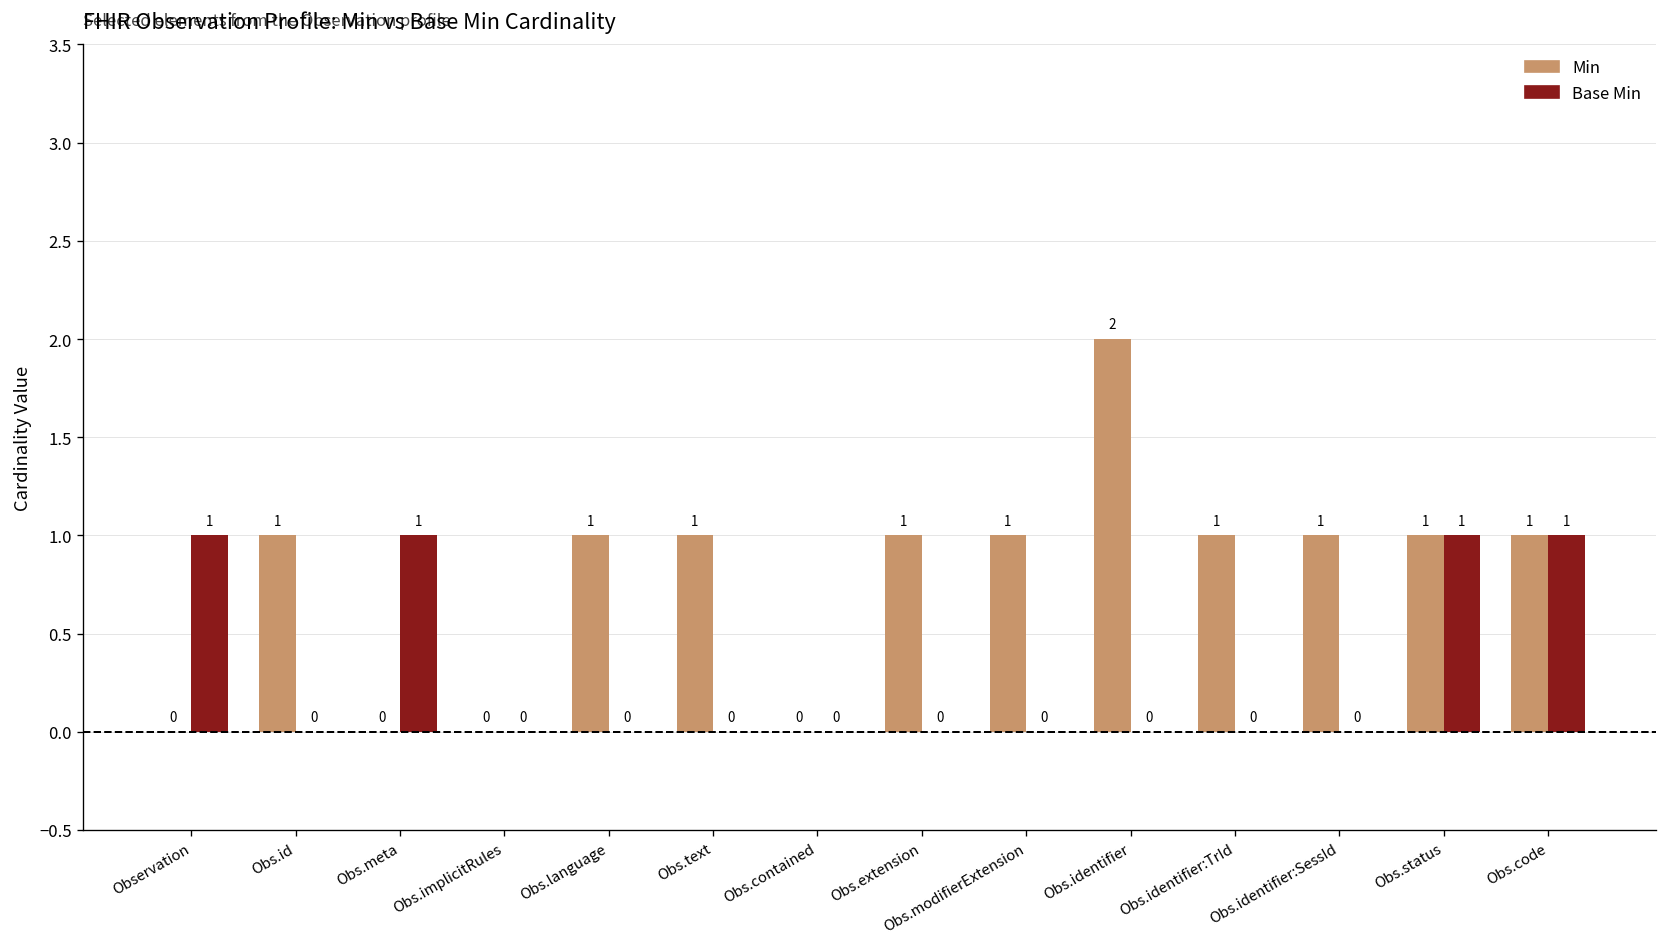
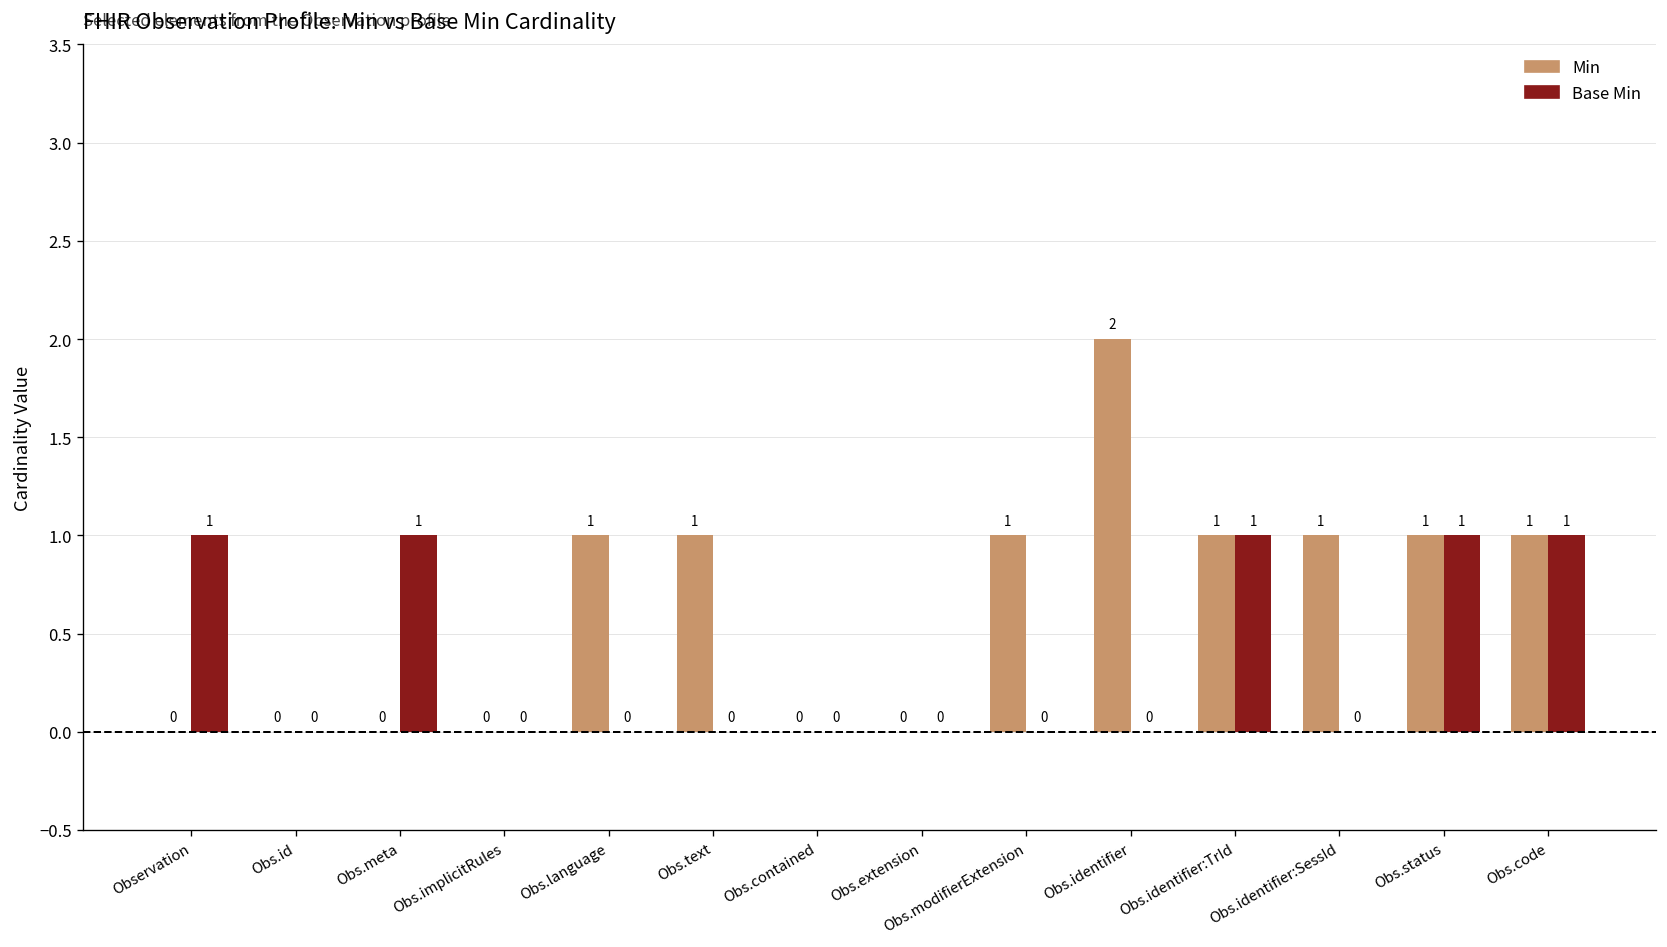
Min, Obs.id: 1 -> 0
Min, Obs.extension: 1 -> 0
Base Min, Obs.identifier:TrId: 0 -> 1
